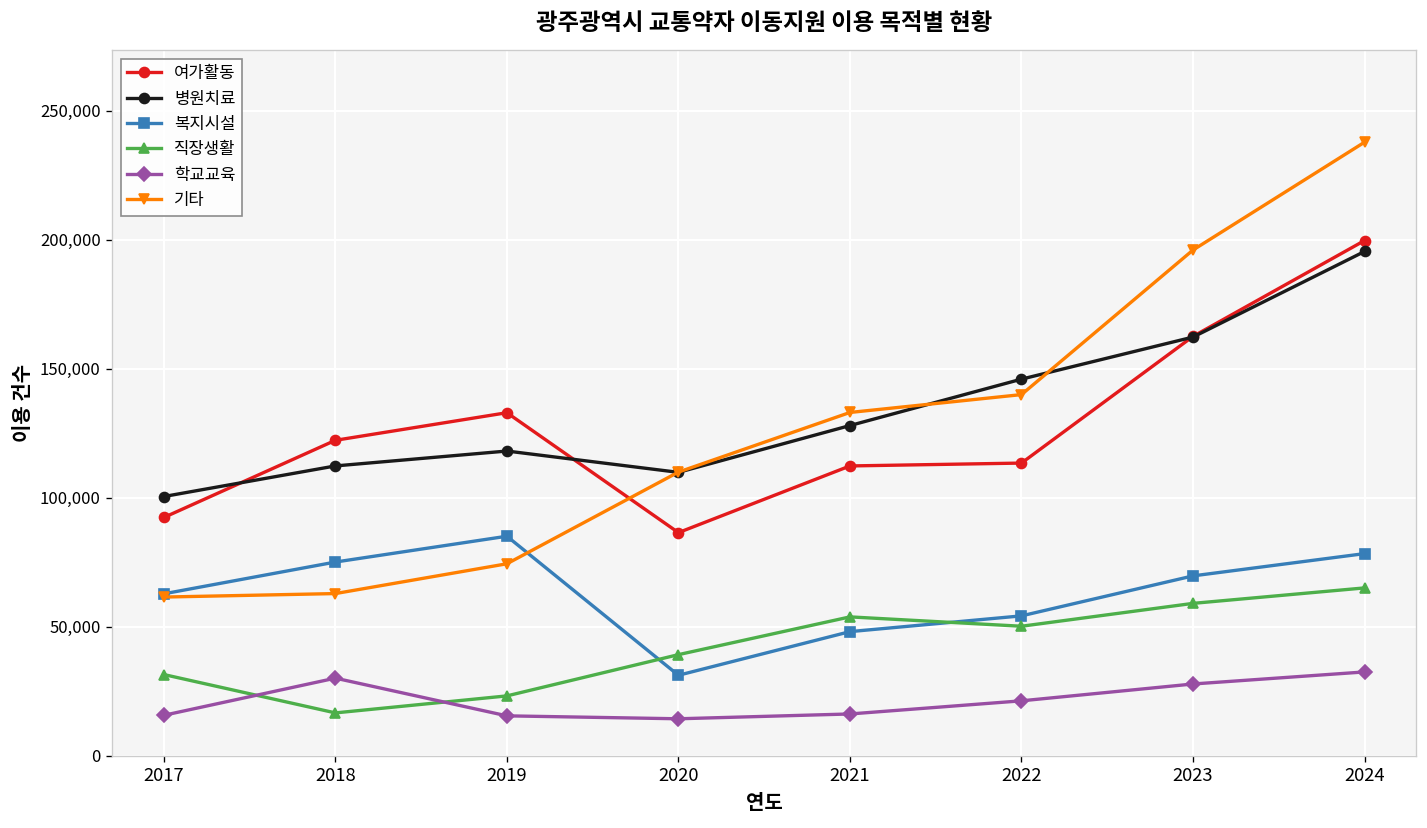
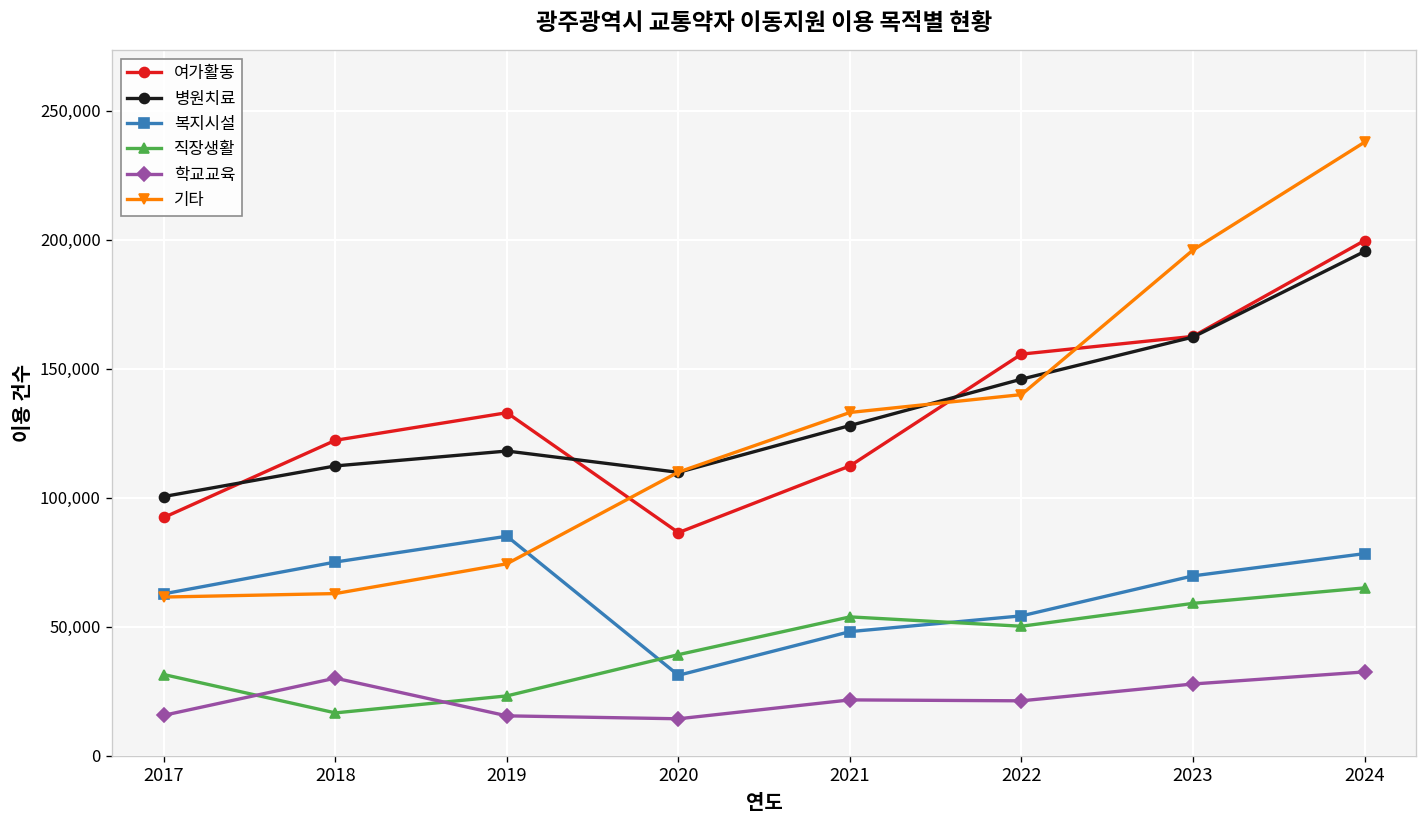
학교교육, 2021: 16,000 -> 22,000
여가활동, 2022: 113,000 -> 156,000
